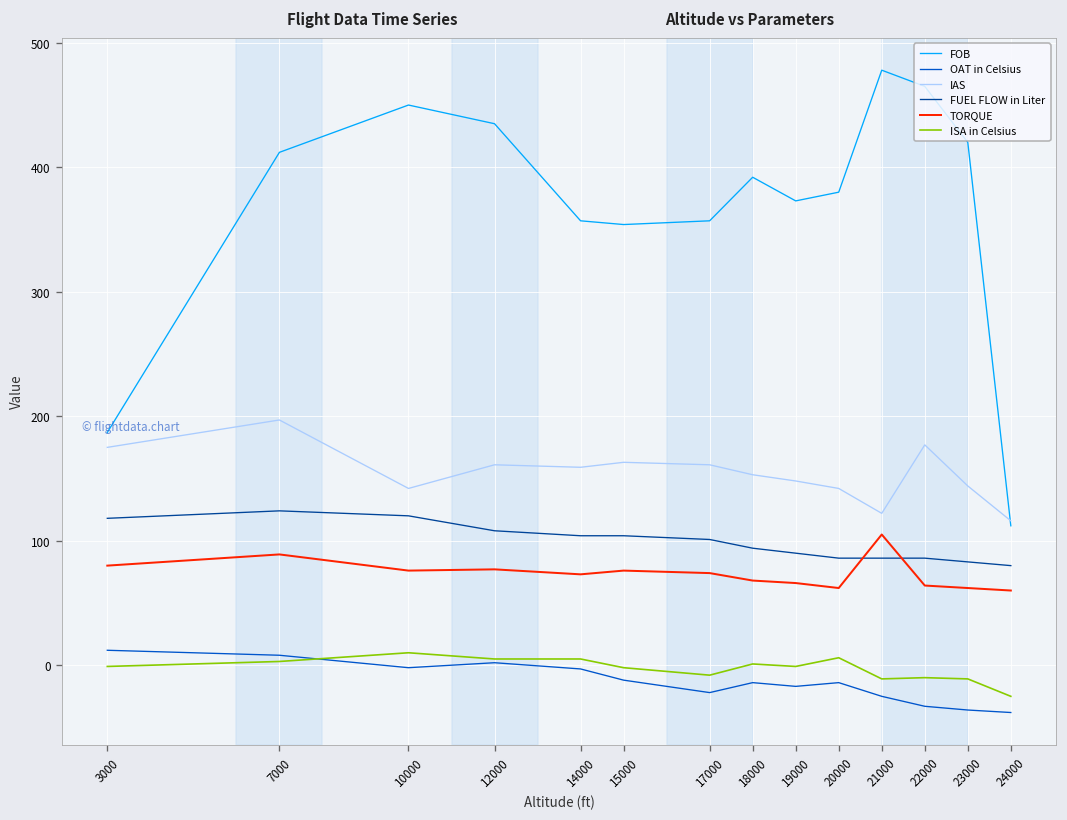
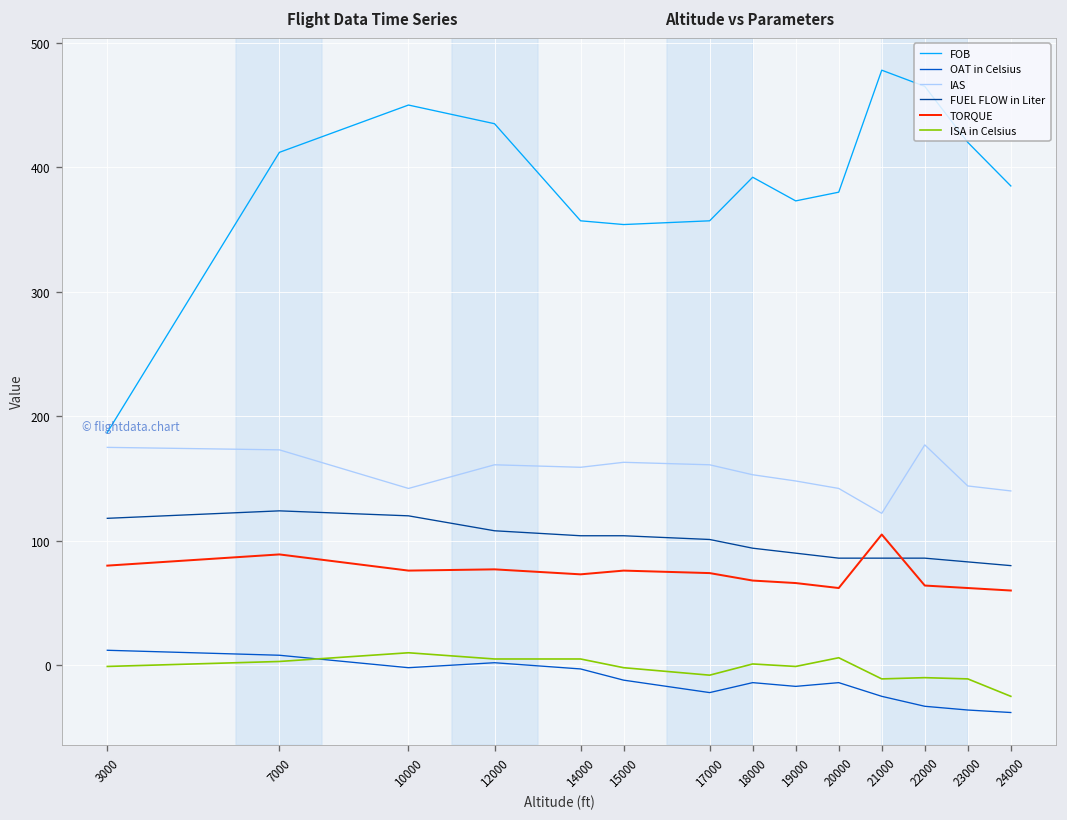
IAS, 7000: 197 -> 173
FOB, 24000: 112 -> 385
IAS, 24000: 116 -> 140
